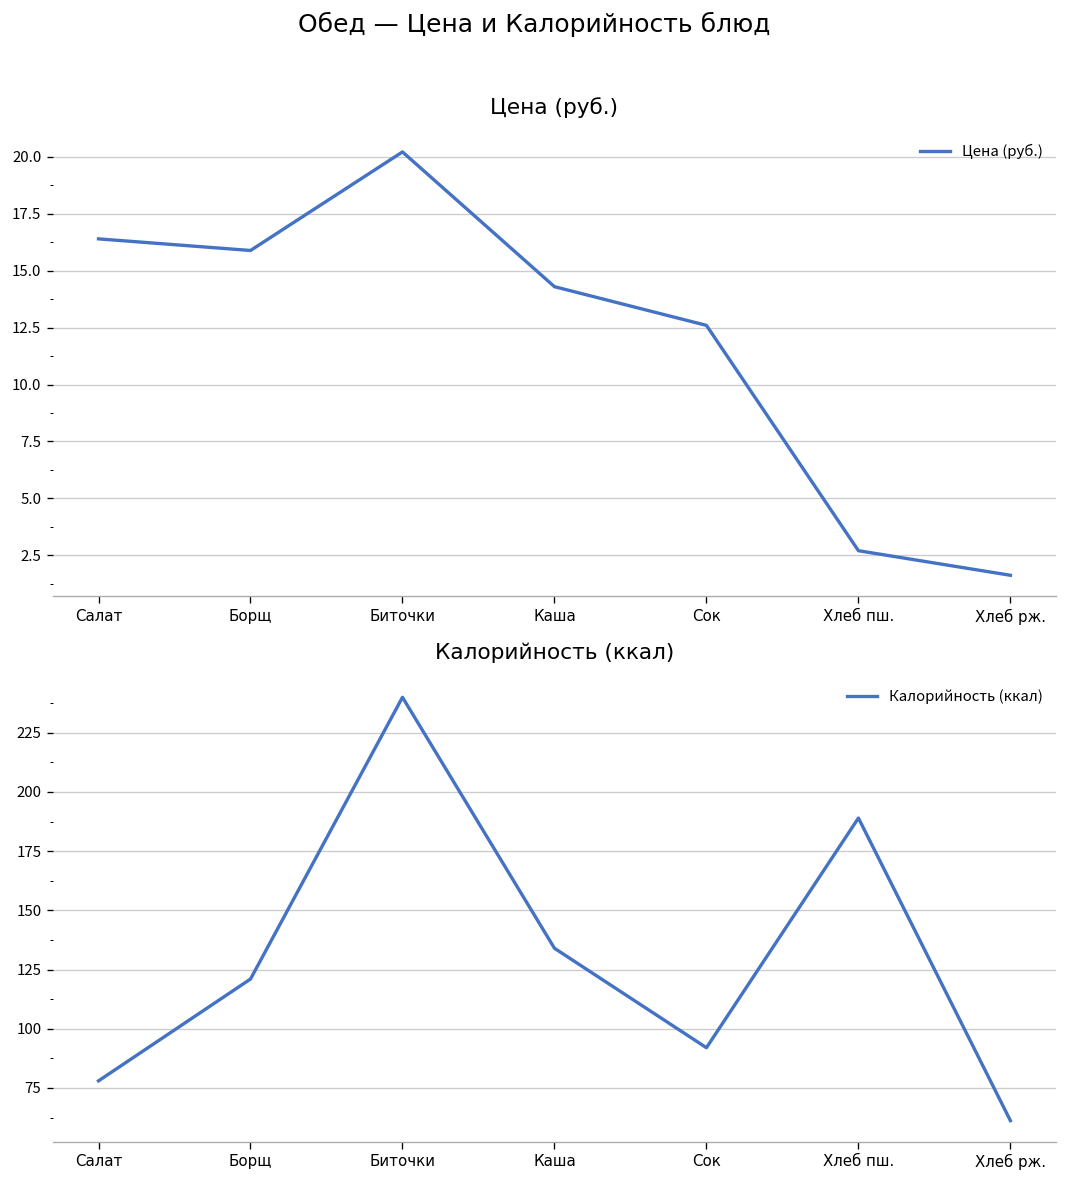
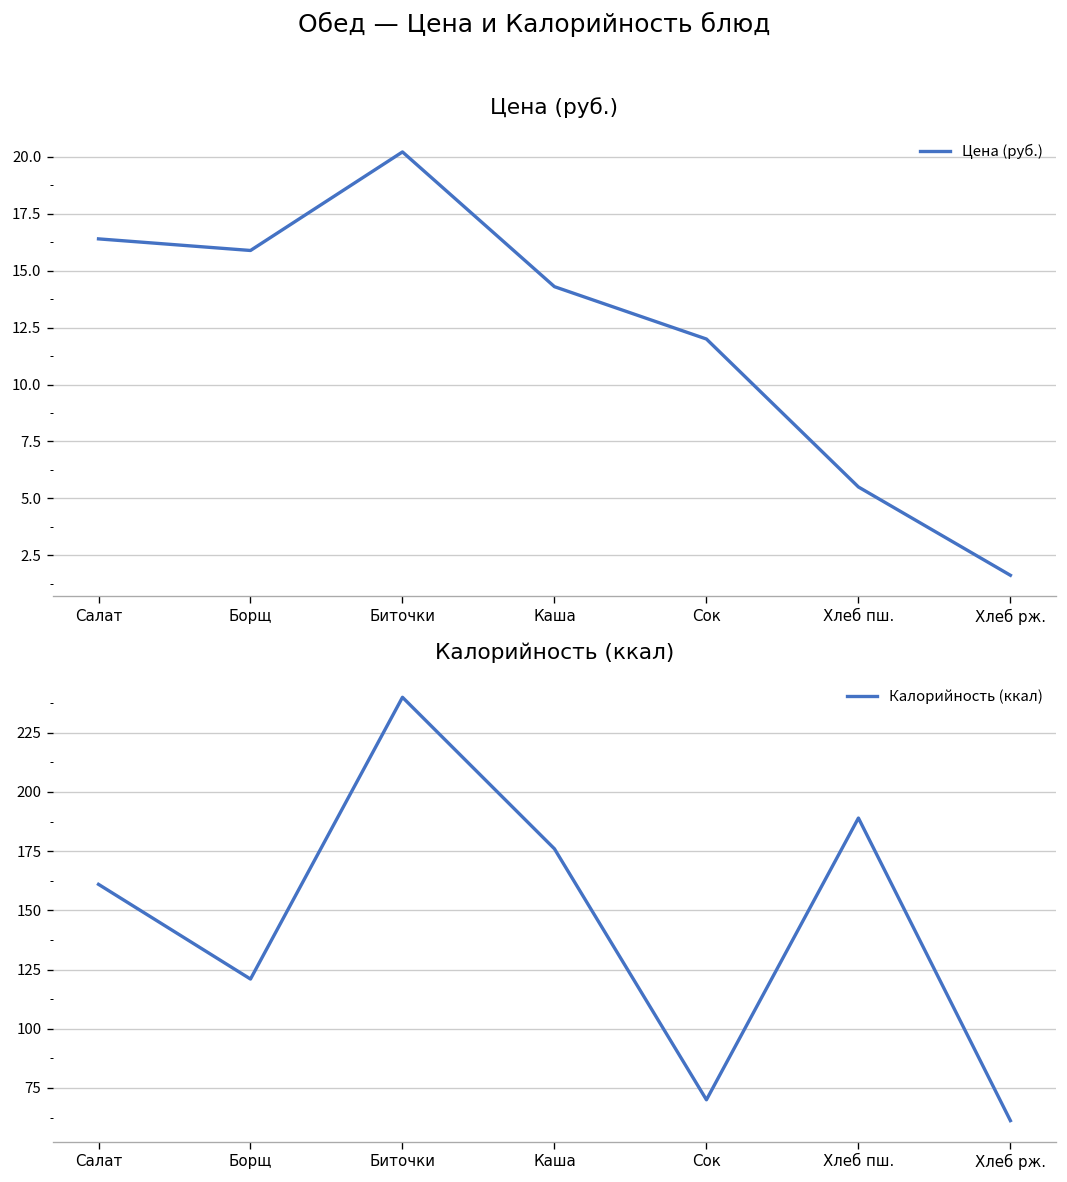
Цена (руб.), Сок: 12.6 -> 12.0
Цена (руб.), Хлеб пш.: 2.7 -> 5.5
Калорийность (ккал), Салат: 78 -> 161
Калорийность (ккал), Каша: 134 -> 176
Калорийность (ккал), Сок: 92 -> 70
